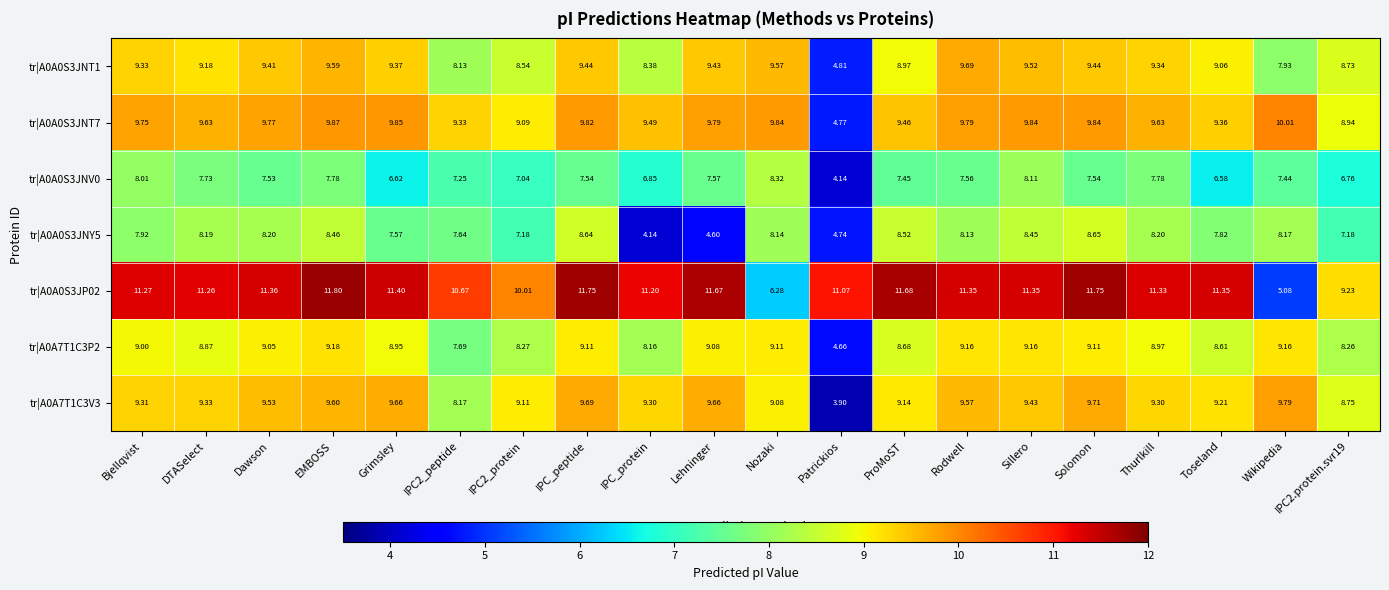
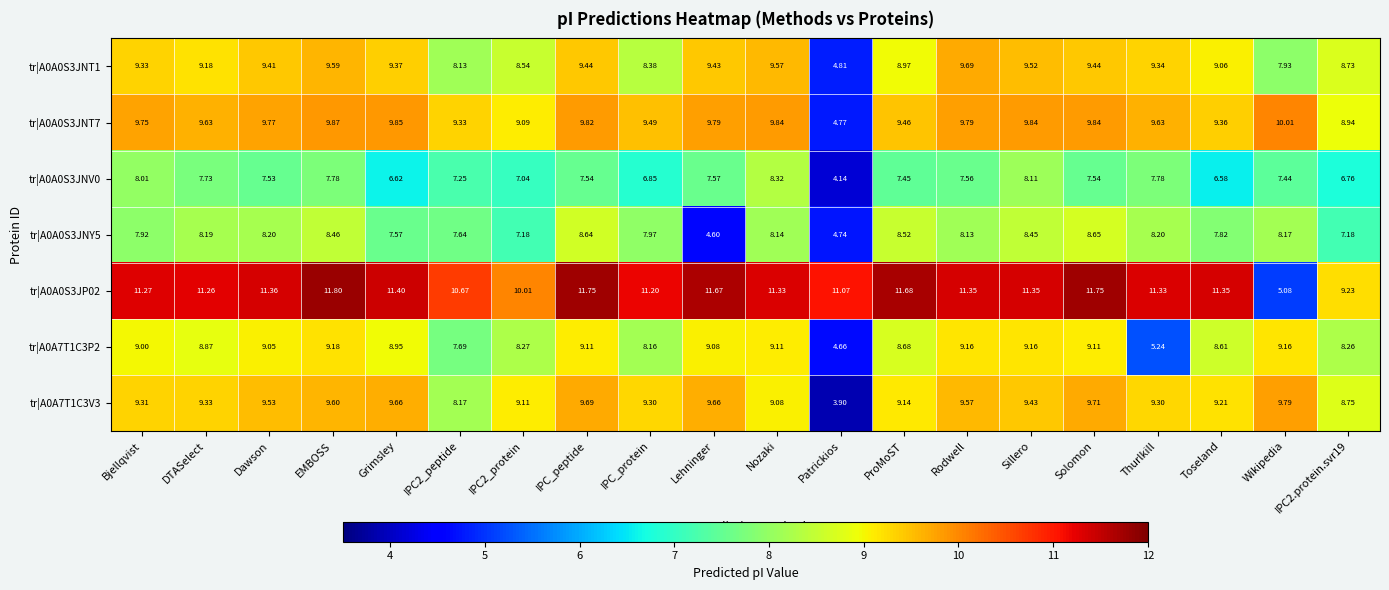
tr|A0A0S3JNY5, IPC_protein: 4.14 -> 7.97
tr|A0A0S3JP02, Nozaki: 6.28 -> 11.33
tr|A0A7T1C3P2, Thurlkill: 8.97 -> 5.24
